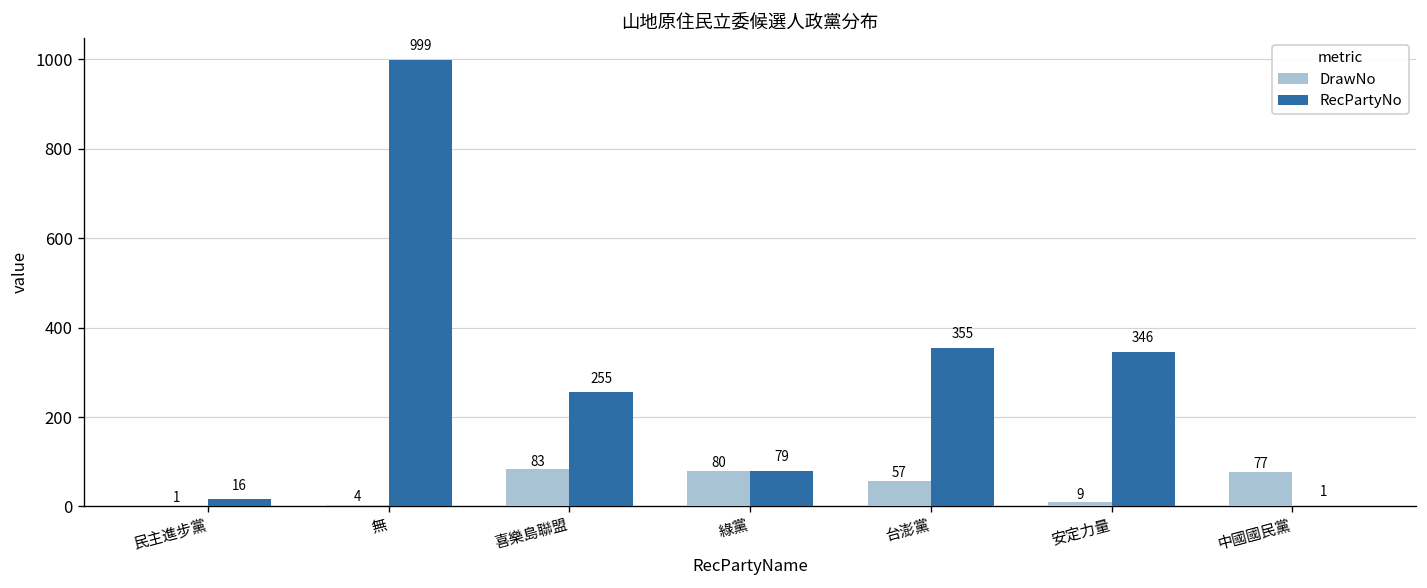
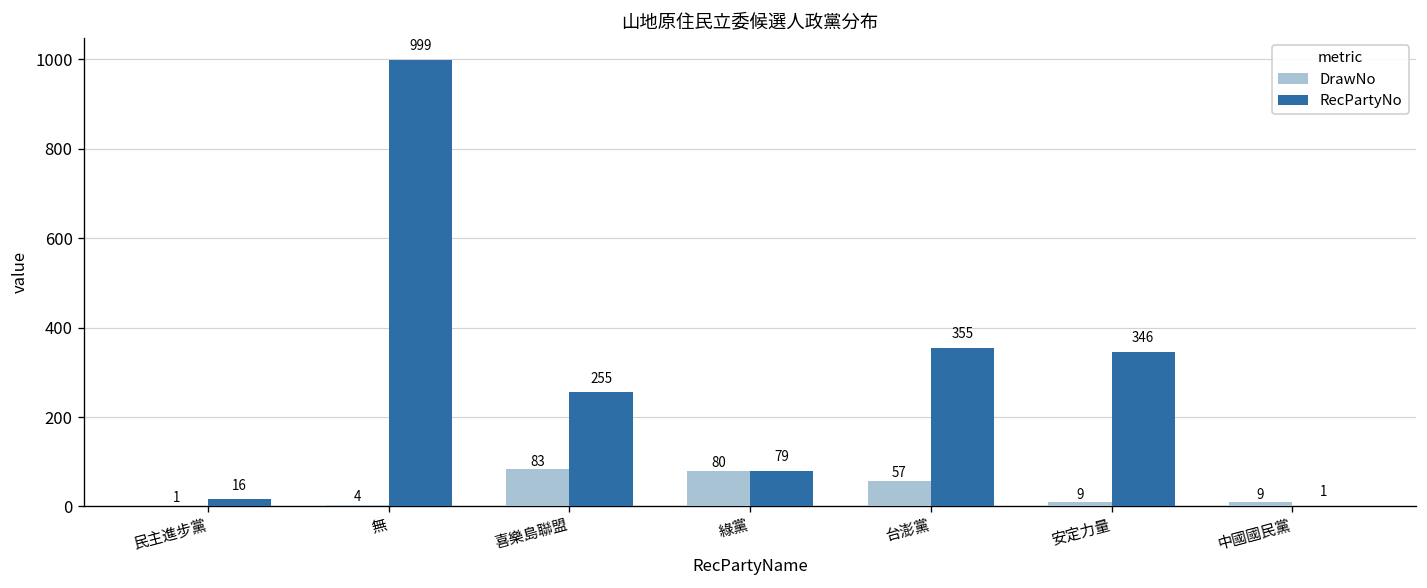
DrawNo, 中國國民黨: 77 -> 9
